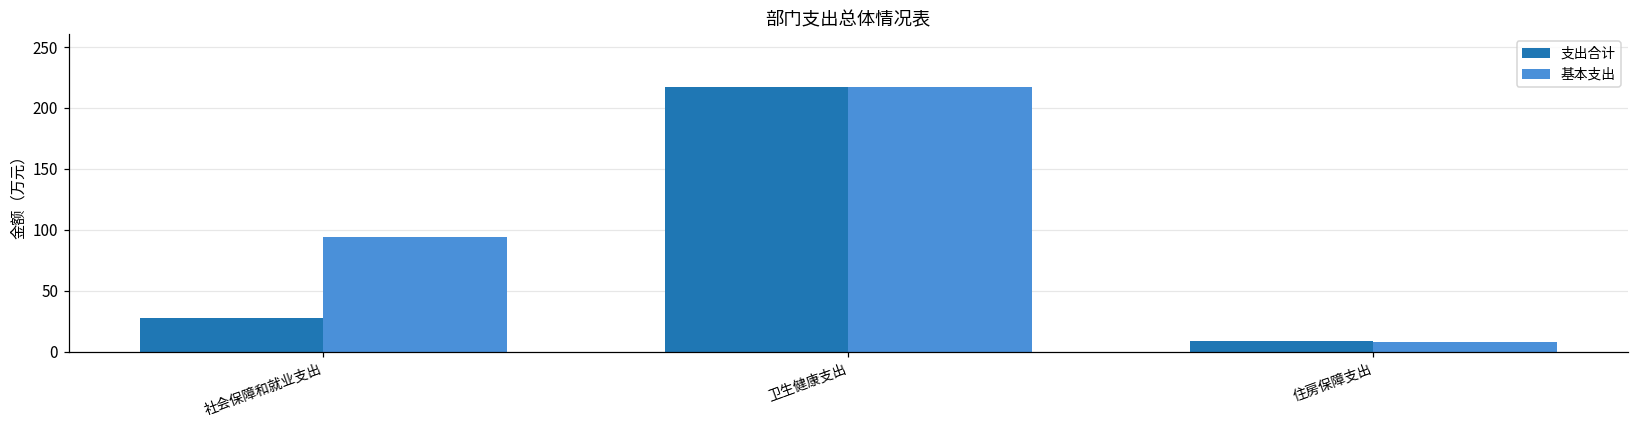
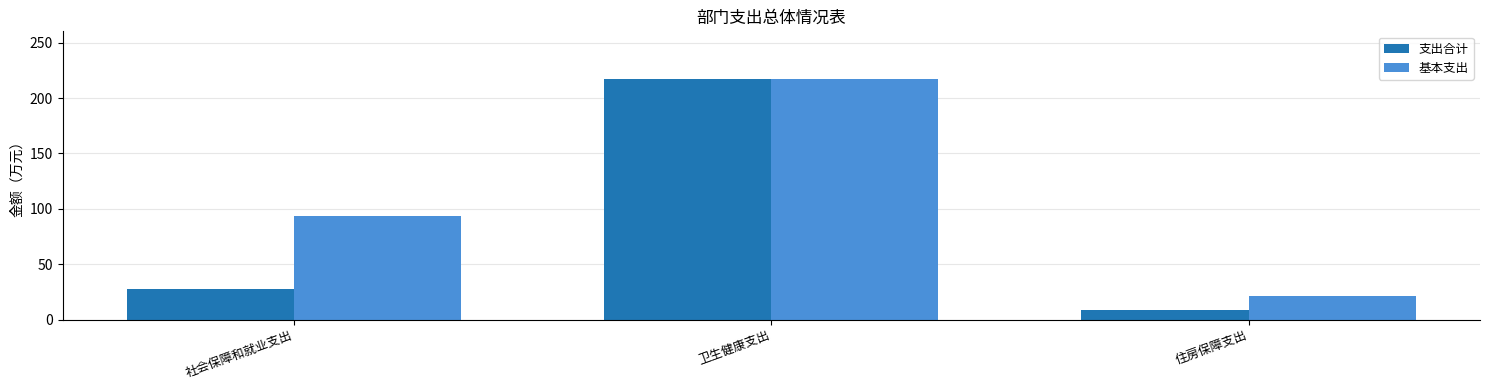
基本支出, 住房保障支出: 8 -> 22
